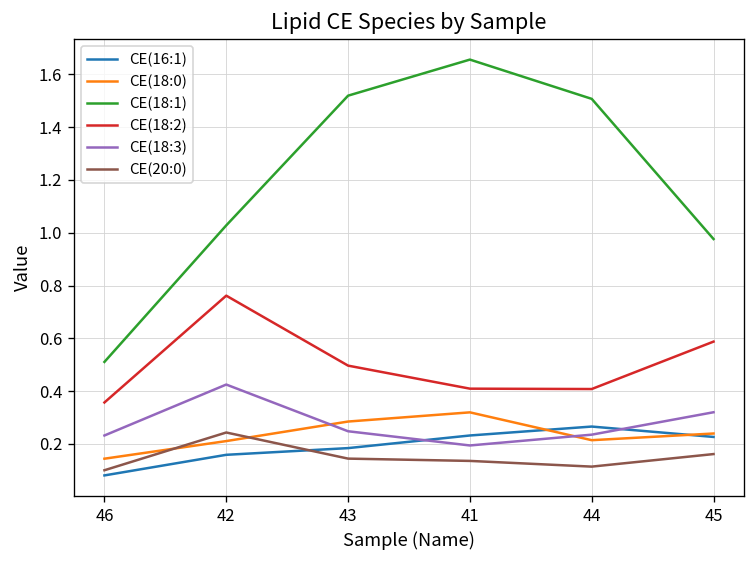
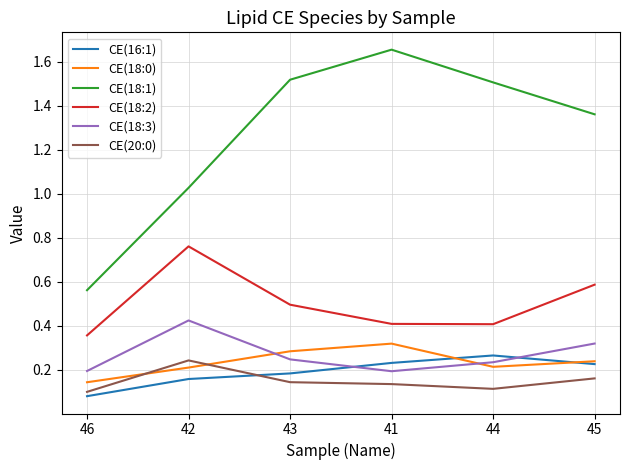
CE(18:1), 46: 0.51 -> 0.56
CE(18:3), 46: 0.23 -> 0.20
CE(18:1), 45: 0.98 -> 1.36
